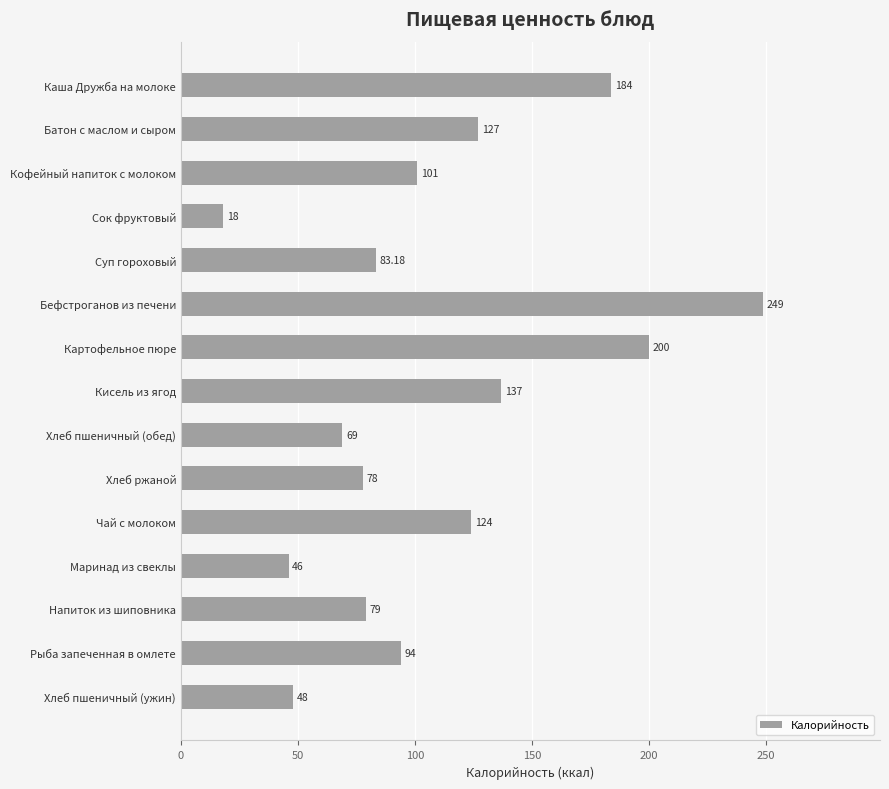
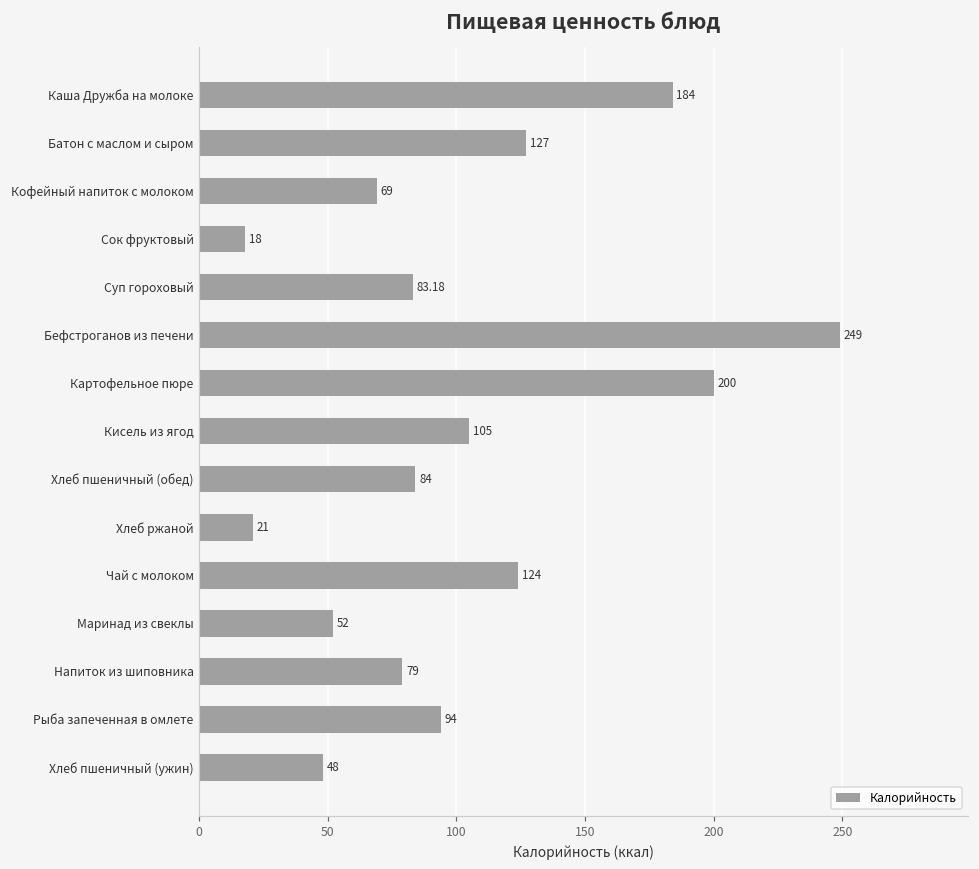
Кофейный напиток с молоком: 101 -> 69
Кисель из ягод: 137 -> 105
Хлеб пшеничный (обед): 69 -> 84
Хлеб ржаной: 78 -> 21
Маринад из свеклы: 46 -> 52
